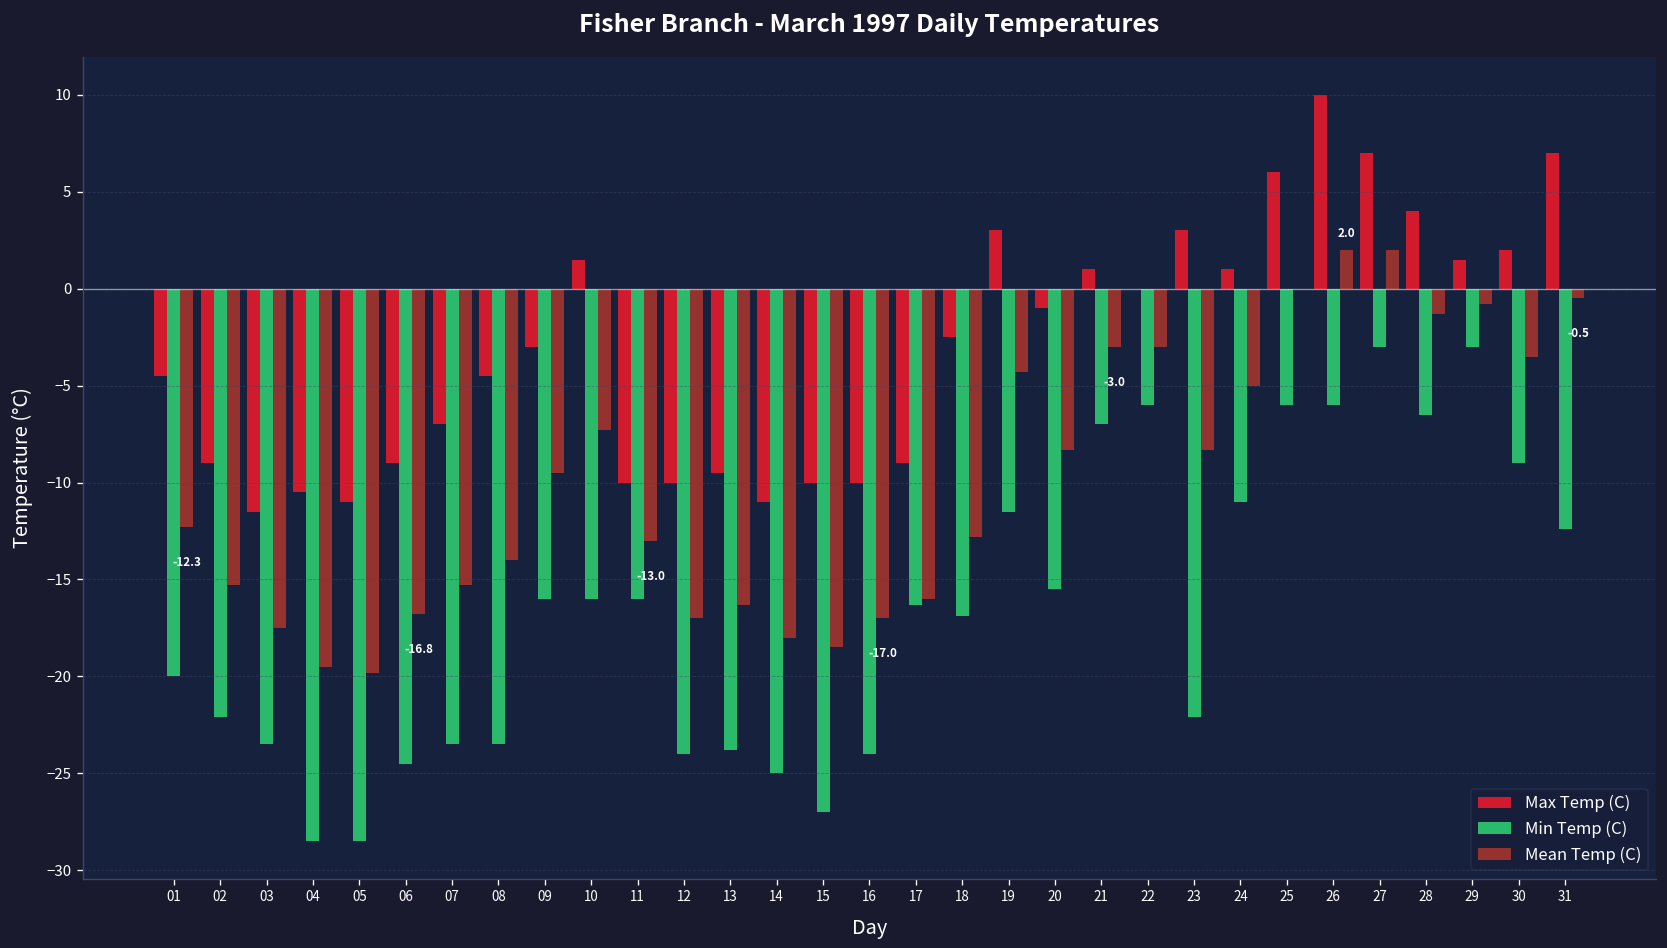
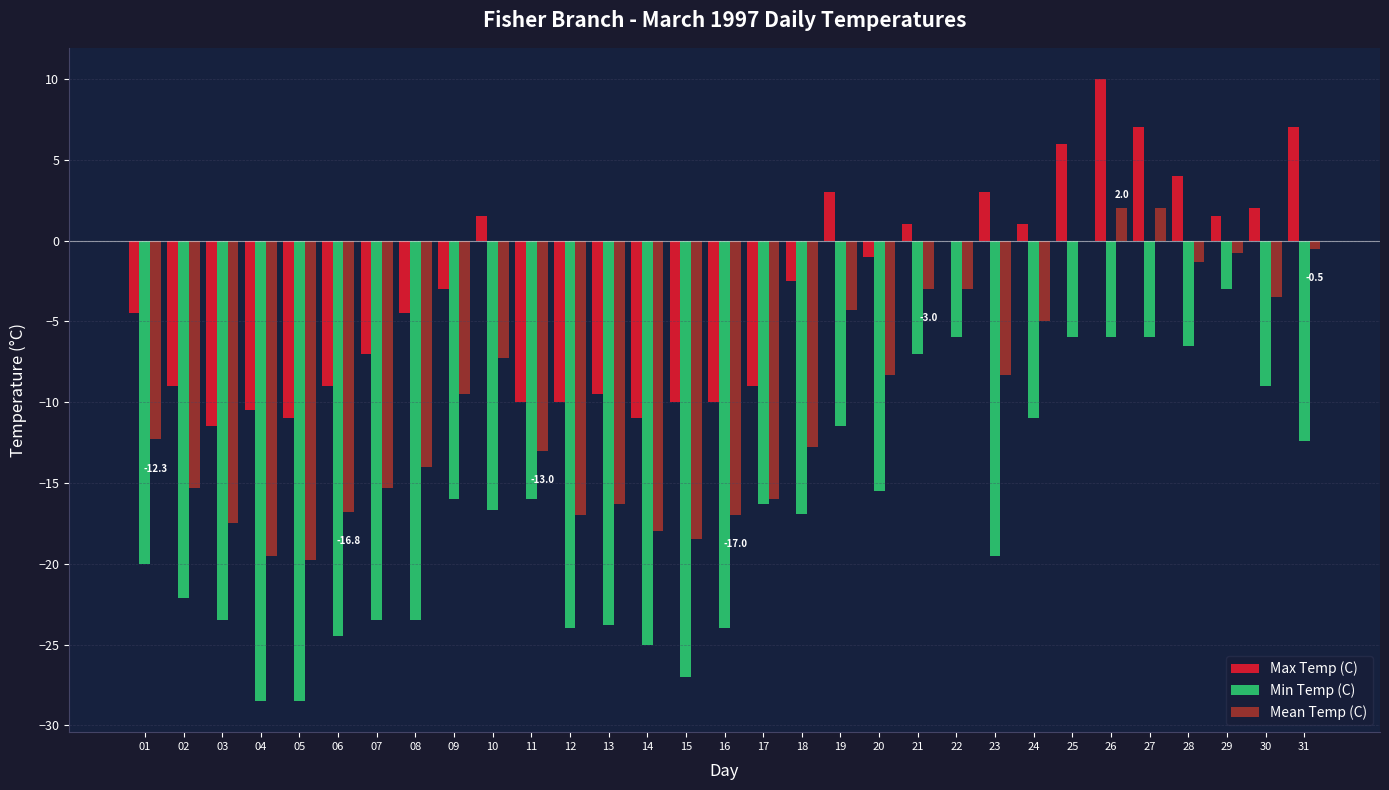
Min Temp (C), 10: -16.0 -> -16.7
Min Temp (C), 23: -22.1 -> -19.5
Min Temp (C), 27: -3 -> -6
